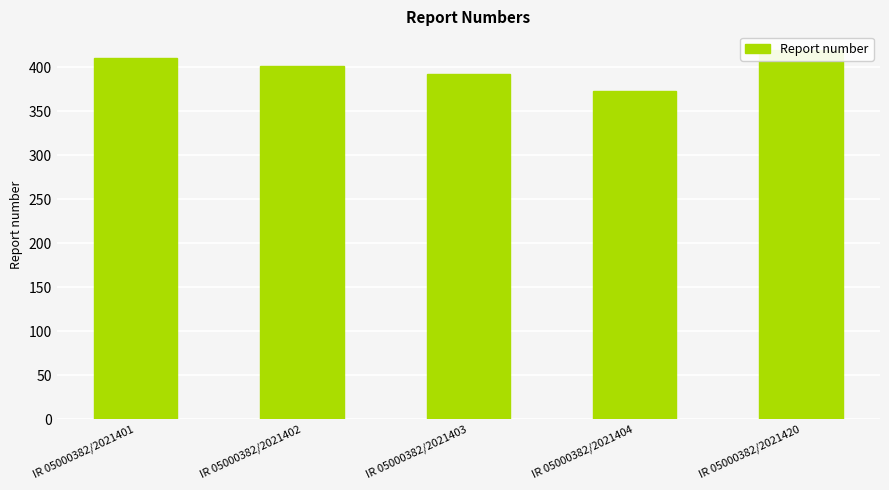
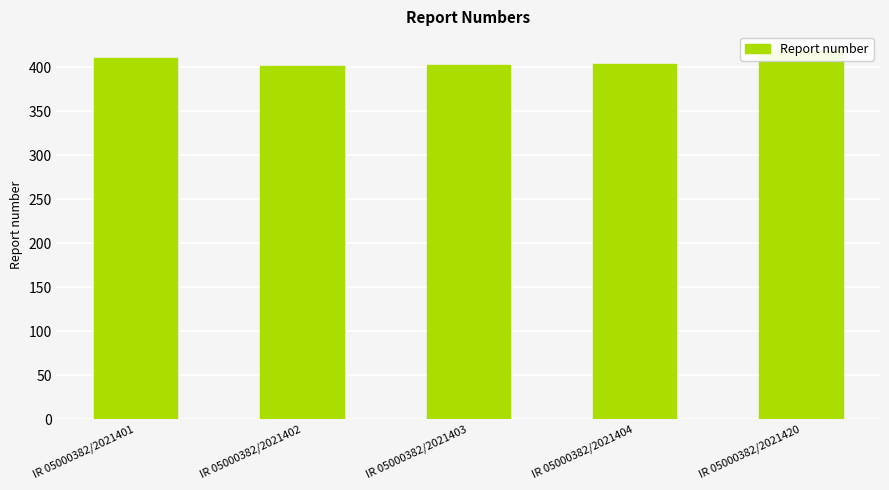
IR 05000382/2021403: 390 -> 400
IR 05000382/2021404: 370 -> 400
